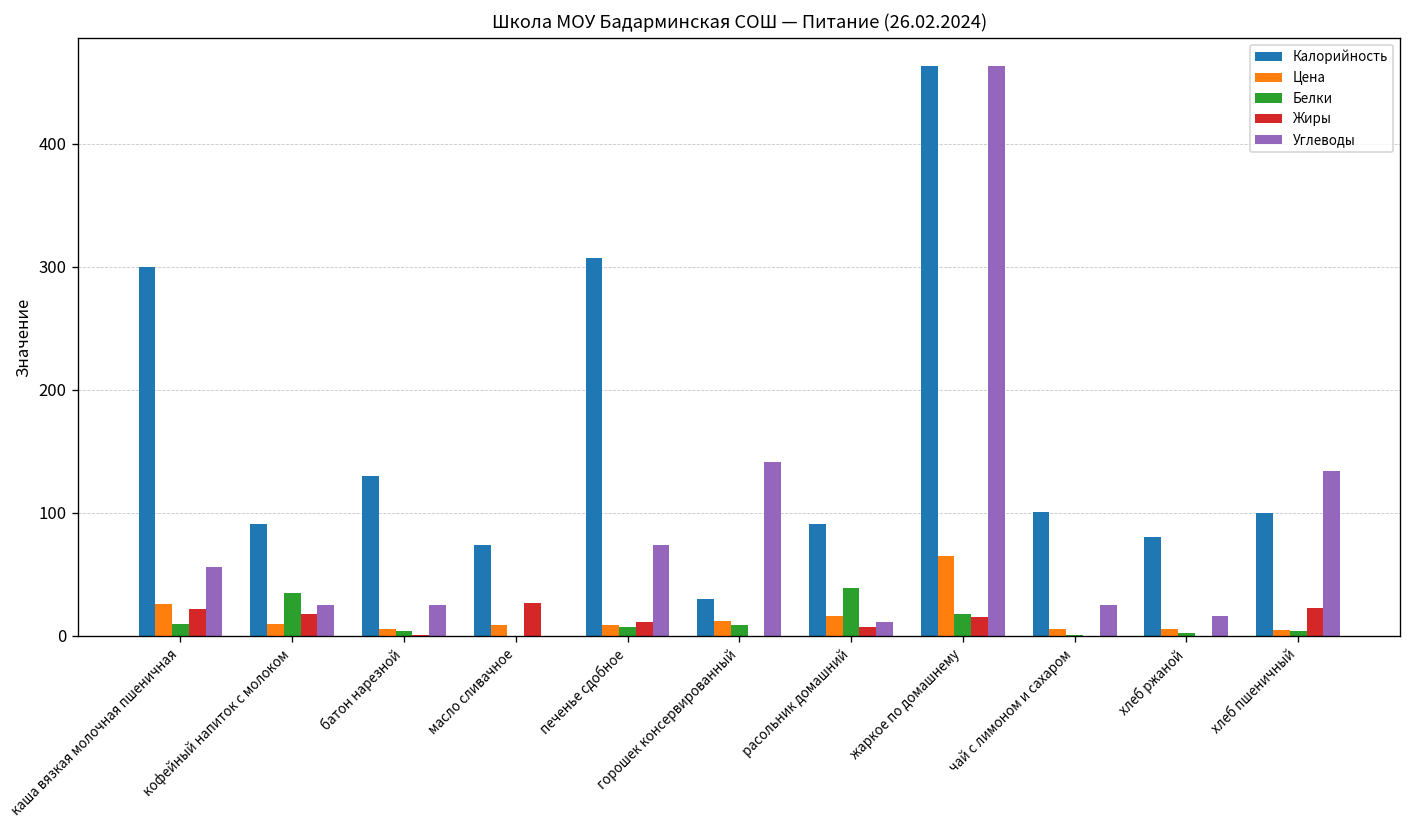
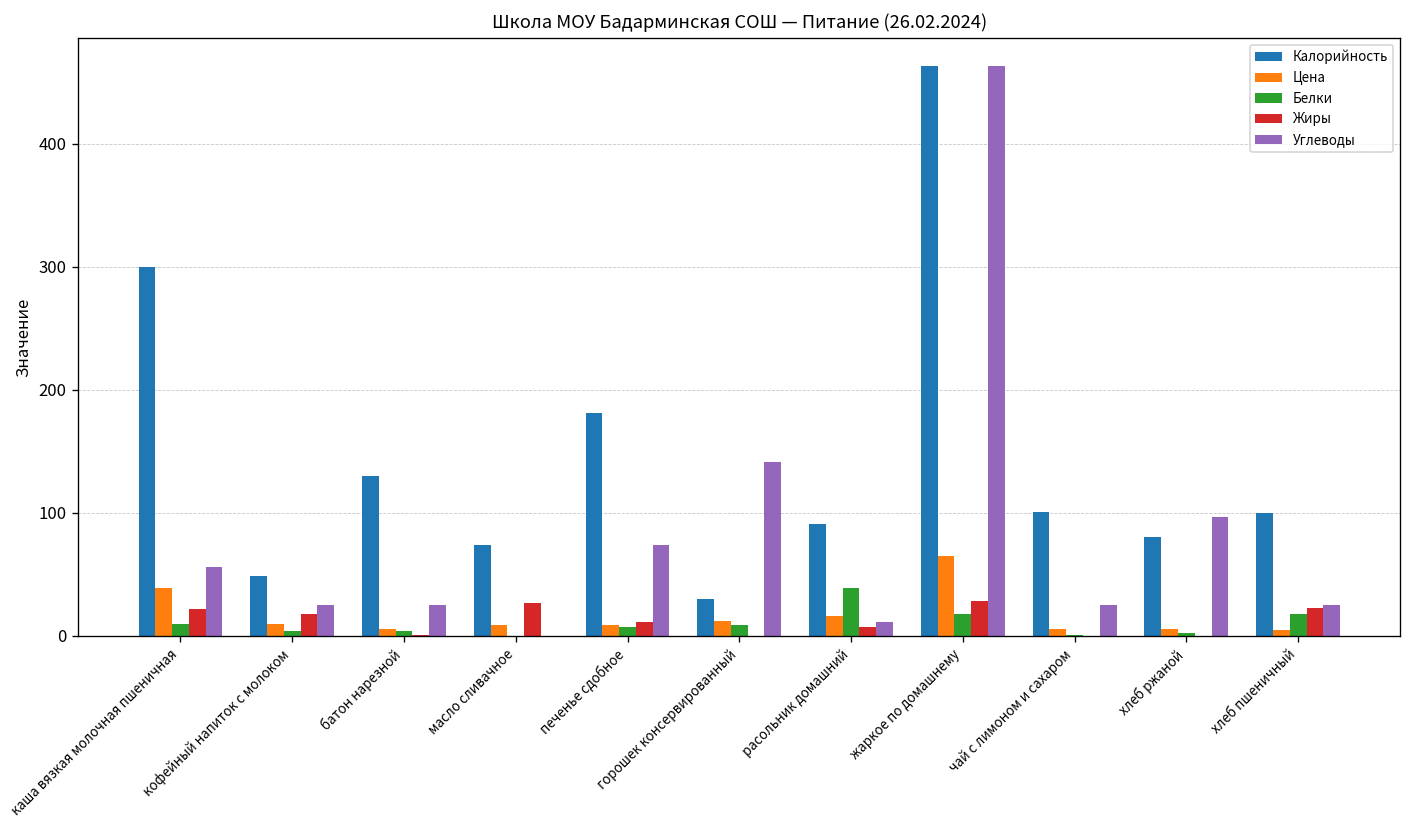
Цена, каша вязкая молочная пшеничная: 26 -> 39
Калорийность, кофейный напиток с молоком: 91 -> 49
Белки, кофейный напиток с молоком: 35 -> 4
Калорийность, печенье сдобное: 307 -> 181
Жиры, жаркое по домашнему: 15 -> 28
Углеводы, хлеб ржаной: 16 -> 97
Белки, хлеб пшеничный: 4 -> 18
Углеводы, хлеб пшеничный: 134 -> 25
